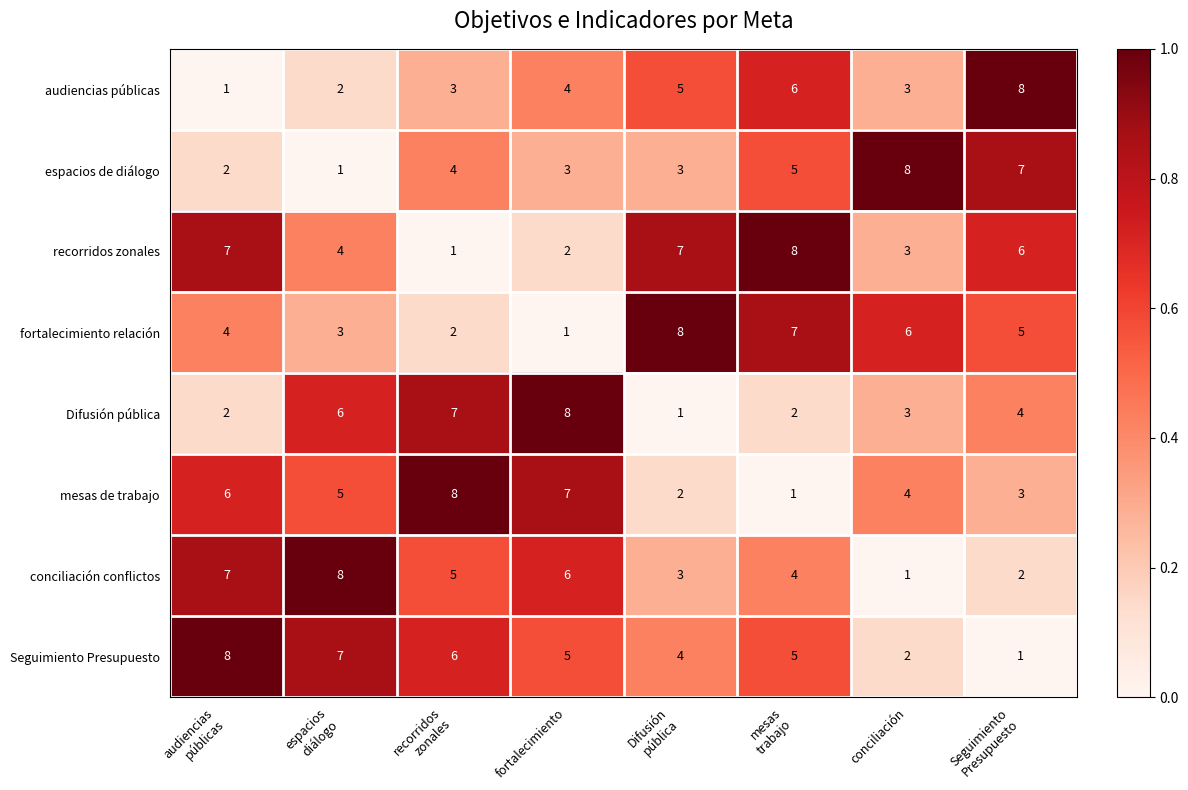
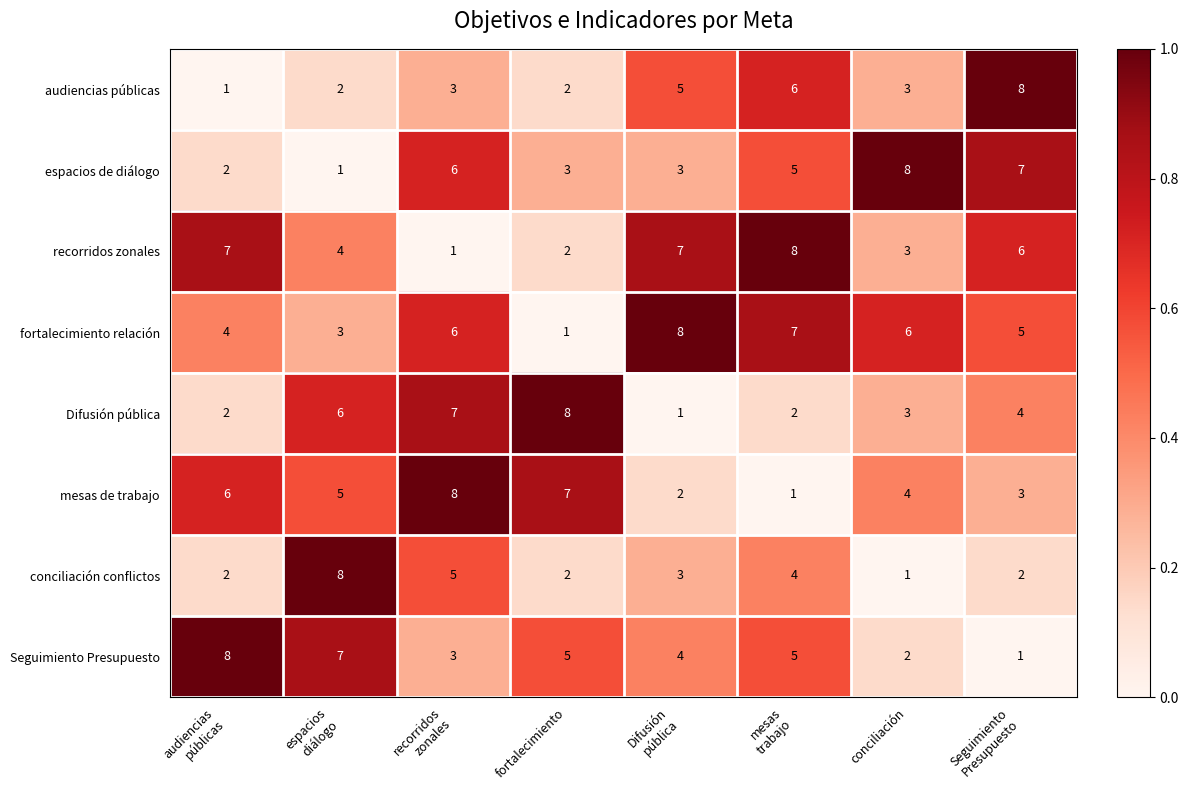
audiencias públicas, fortalecimiento: 4 -> 2
espacios de diálogo, recorridos zonales: 4 -> 6
fortalecimiento relación, recorridos zonales: 2 -> 6
conciliación conflictos, audiencias públicas: 7 -> 2
conciliación conflictos, fortalecimiento: 6 -> 2
Seguimiento Presupuesto, recorridos zonales: 6 -> 3
